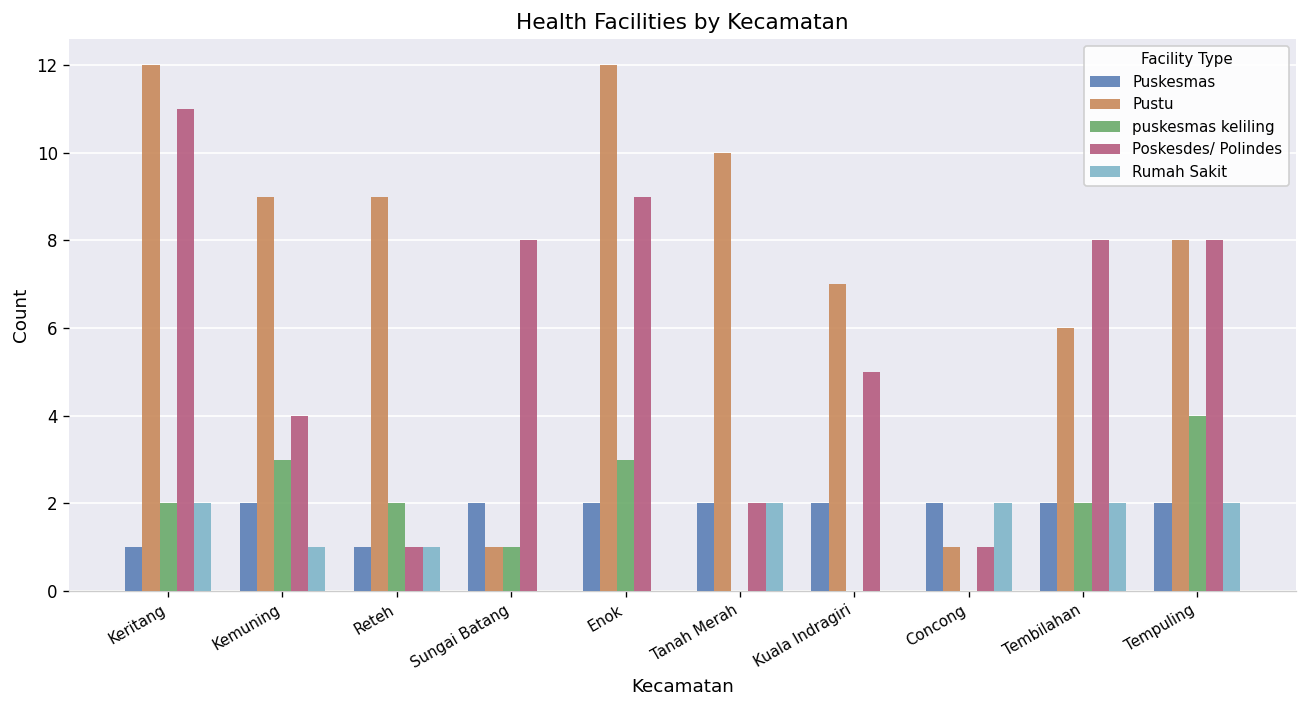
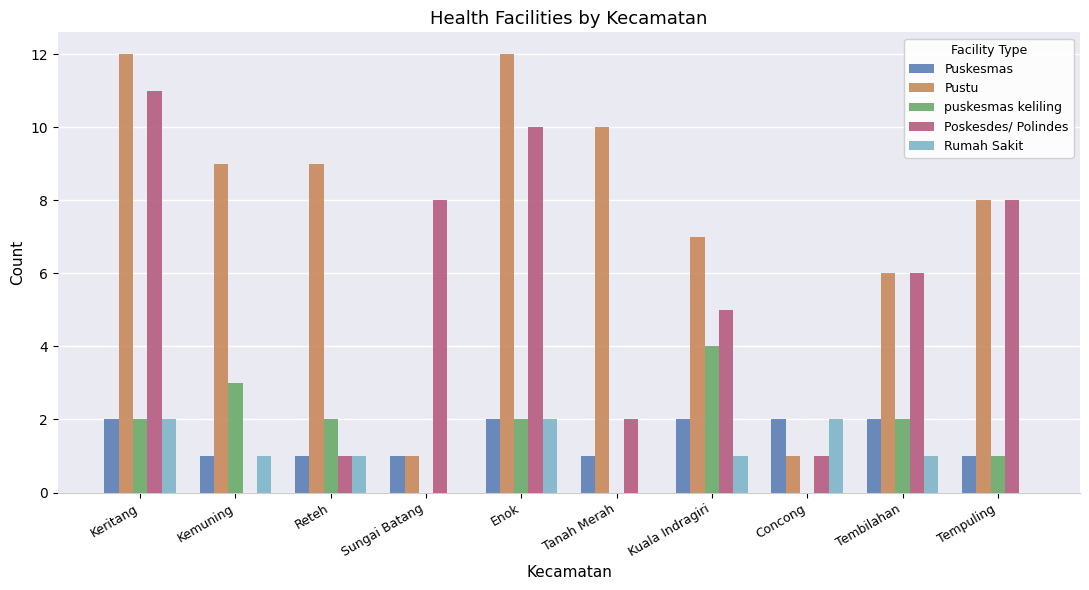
Puskesmas, Keritang: 1 -> 2
Puskesmas, Kemuning: 2 -> 1
Poskesdes/ Polindes, Kemuning: 4 -> 0
Puskesmas, Sungai Batang: 2 -> 1
puskesmas keliling, Sungai Batang: 1 -> 0
puskesmas keliling, Enok: 3 -> 2
Poskesdes/ Polindes, Enok: 9 -> 10
Rumah Sakit, Enok: 0 -> 2
Puskesmas, Tanah Merah: 2 -> 1
Rumah Sakit, Tanah Merah: 2 -> 0
puskesmas keliling, Kuala Indragiri: 0 -> 4
Rumah Sakit, Kuala Indragiri: 0 -> 1
Poskesdes/ Polindes, Tembilahan: 8 -> 6
Rumah Sakit, Tembilahan: 2 -> 1
Puskesmas, Tempuling: 2 -> 1
puskesmas keliling, Tempuling: 4 -> 1
Rumah Sakit, Tempuling: 2 -> 0
